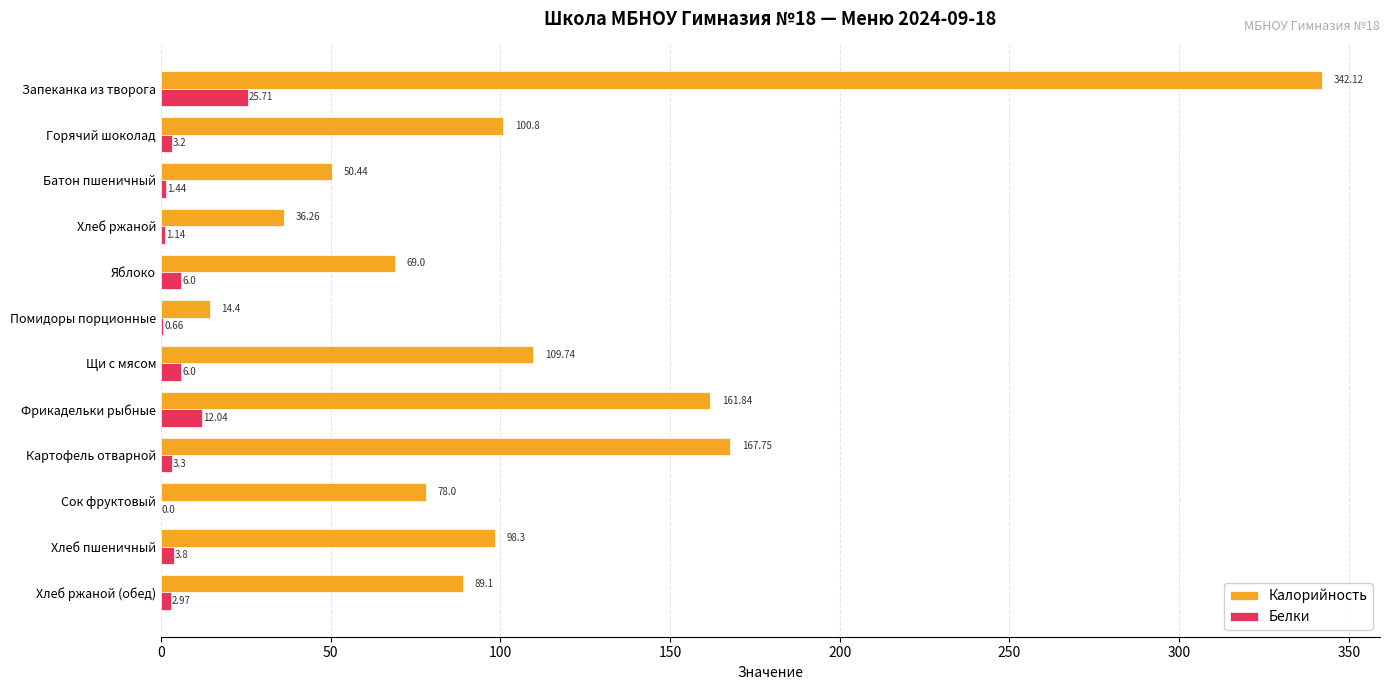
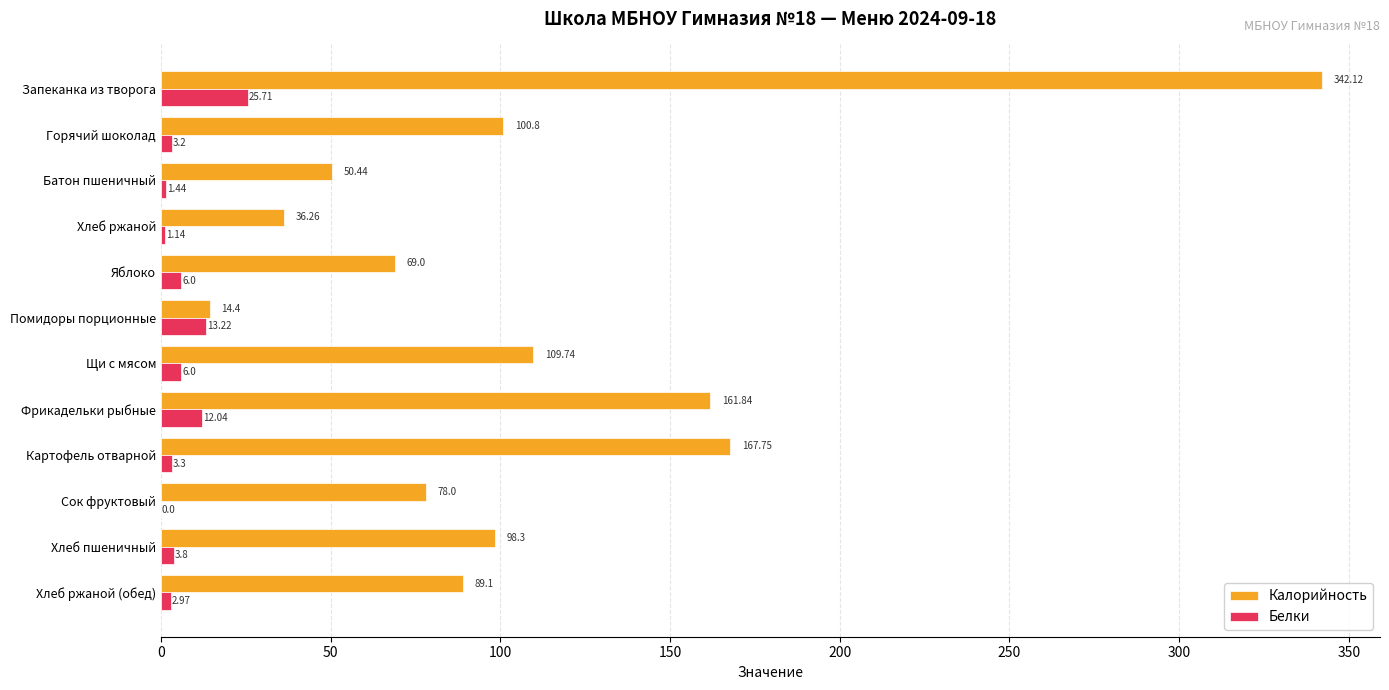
Белки, Помидоры порционные: 0.66 -> 13.22
